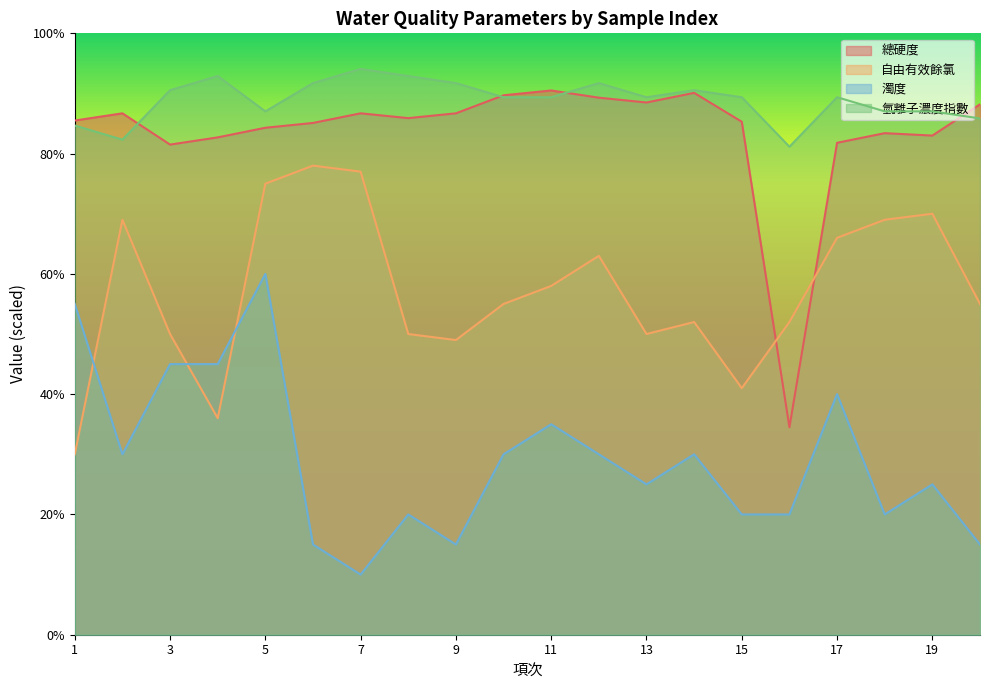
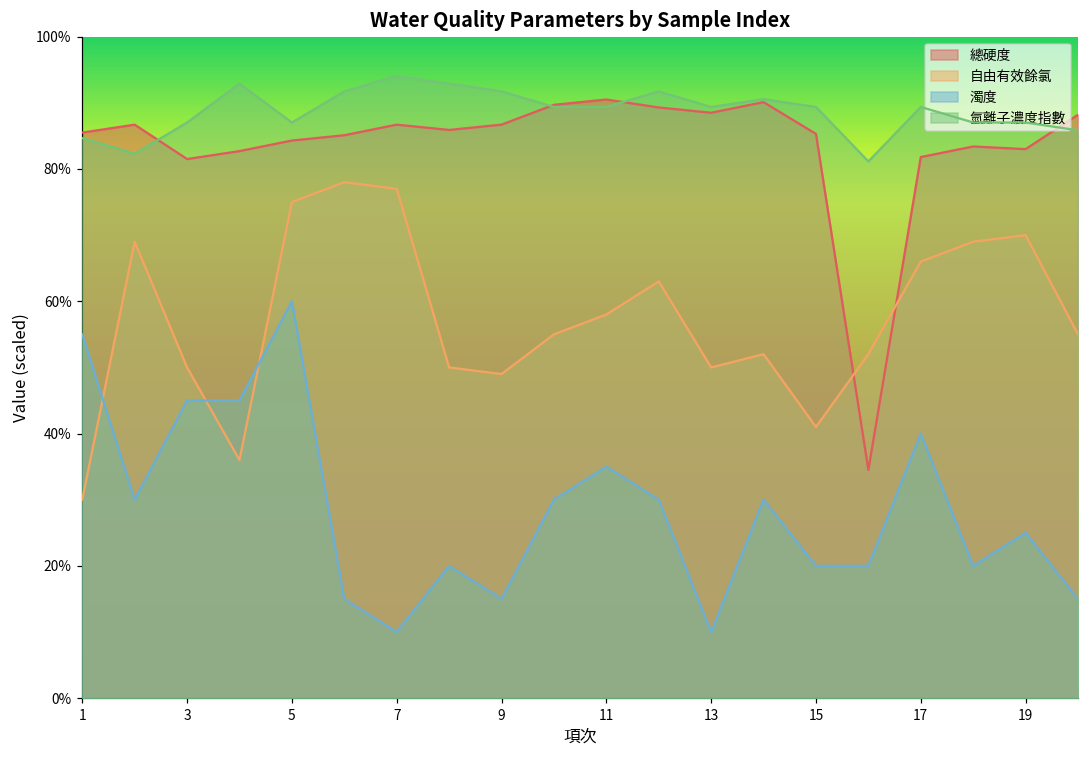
氫離子濃度指數, 3: 91% -> 87%
濁度, 13: 25% -> 10%
